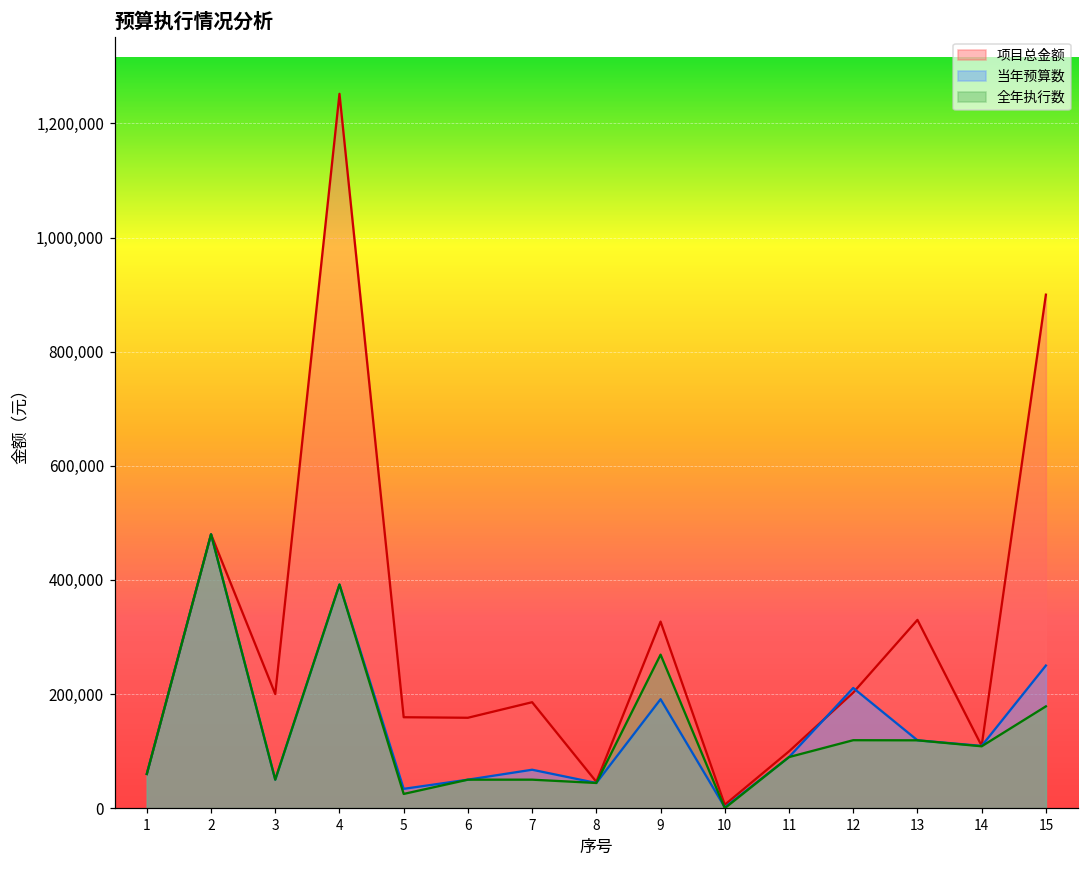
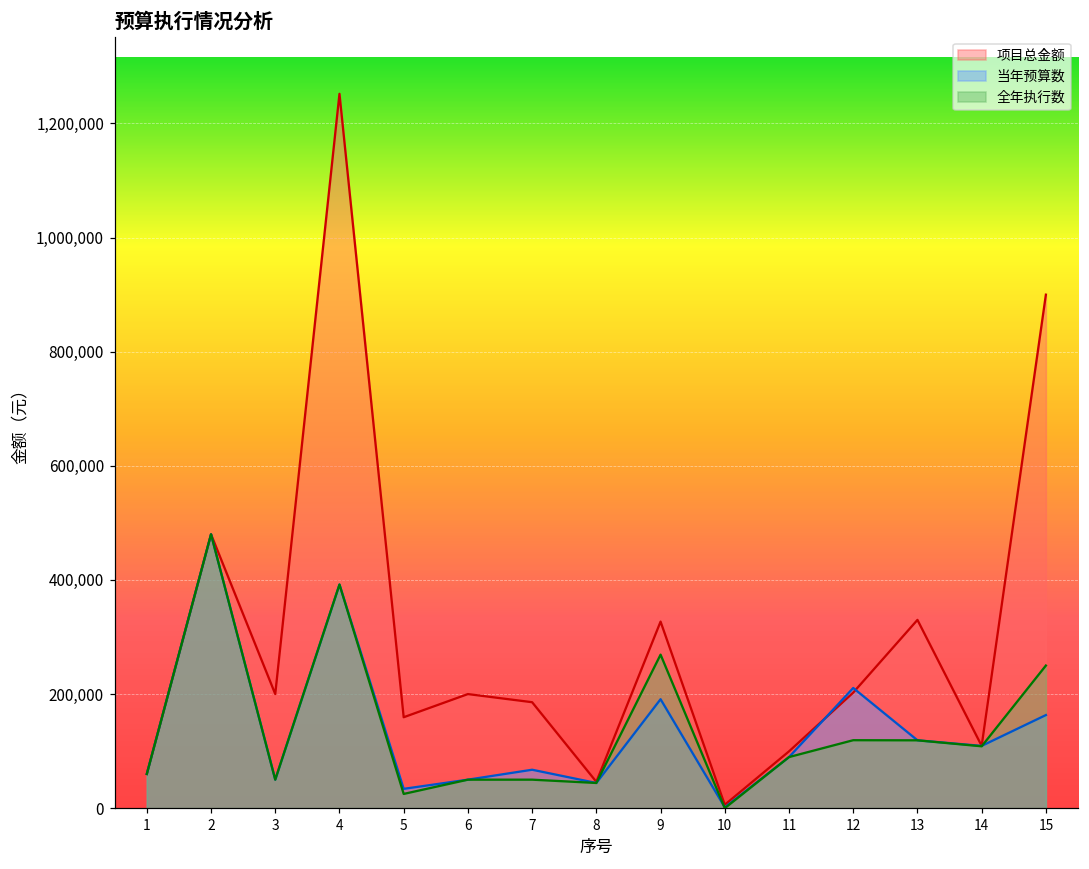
项目总金额, 6: 160,000 -> 200,000
当年预算数, 15: 250,000 -> 160,000
全年执行数, 15: 180,000 -> 250,000
